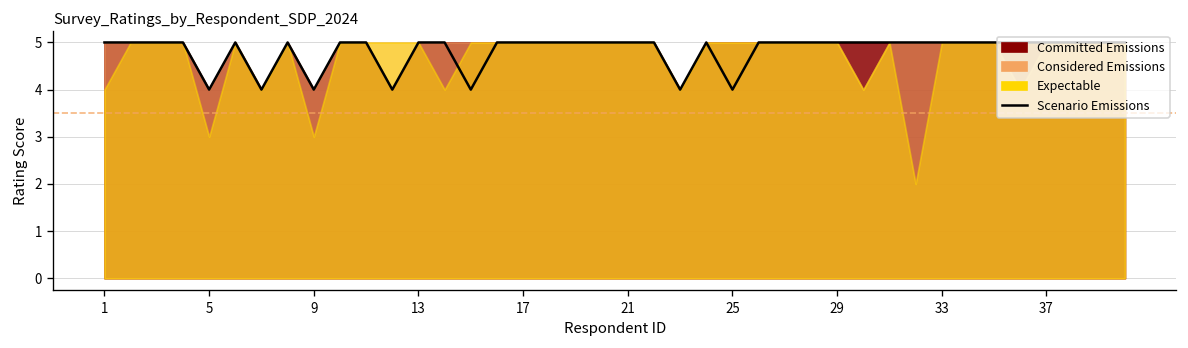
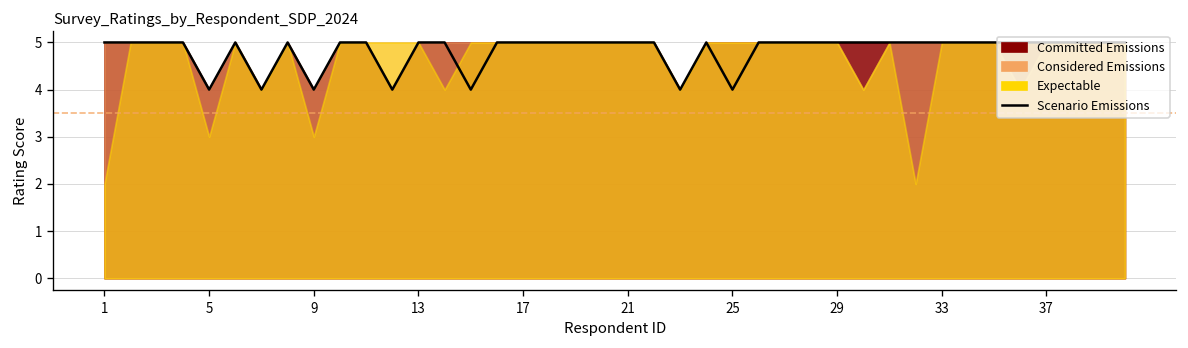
Expectable, 1: 4 -> 2
